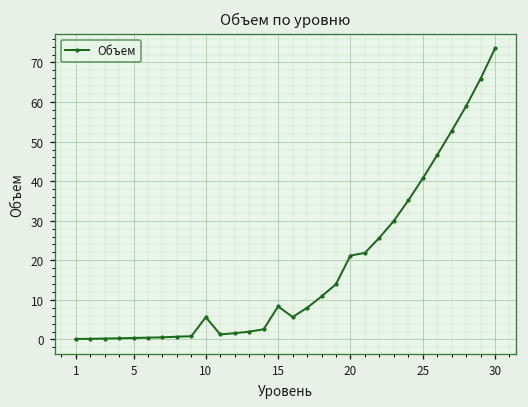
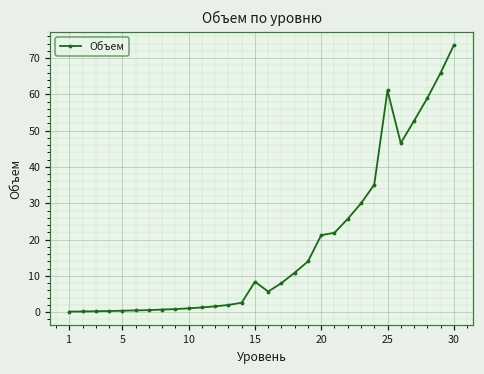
10: 6 -> 1
25: 41 -> 61
